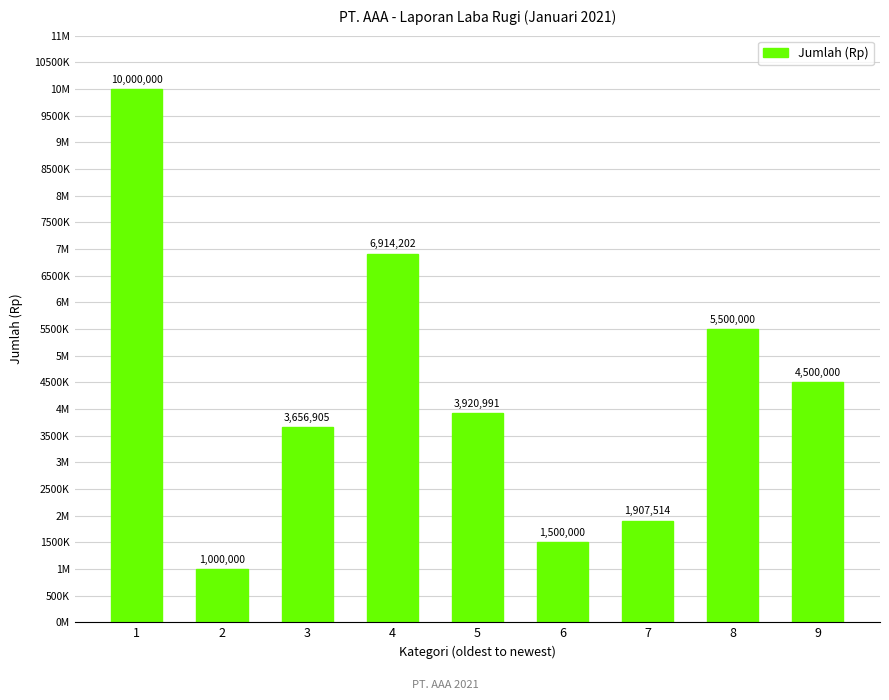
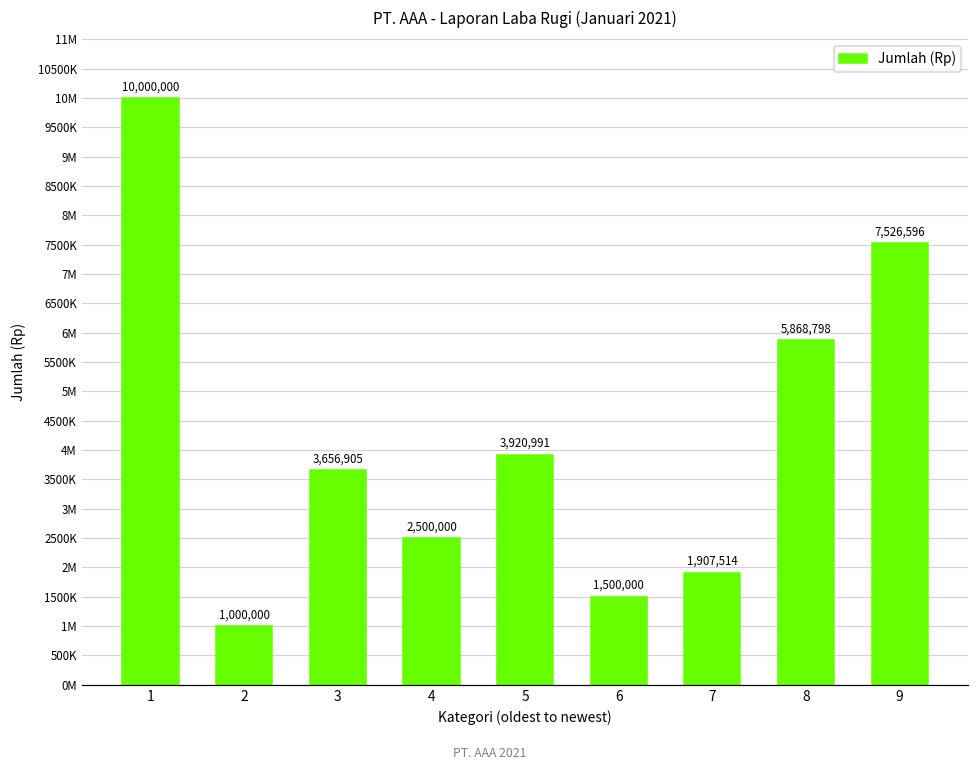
4: 6,914,202 -> 2,500,000
8: 5,500,000 -> 5,868,798
9: 4,500,000 -> 7,526,596
